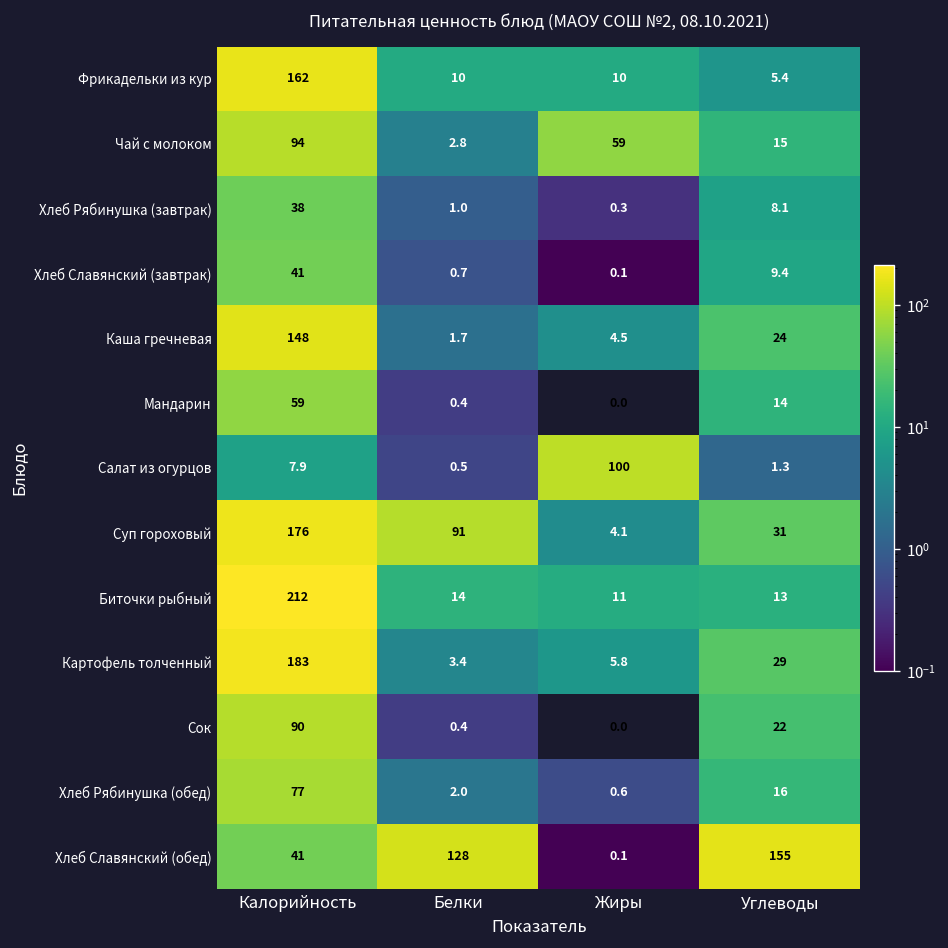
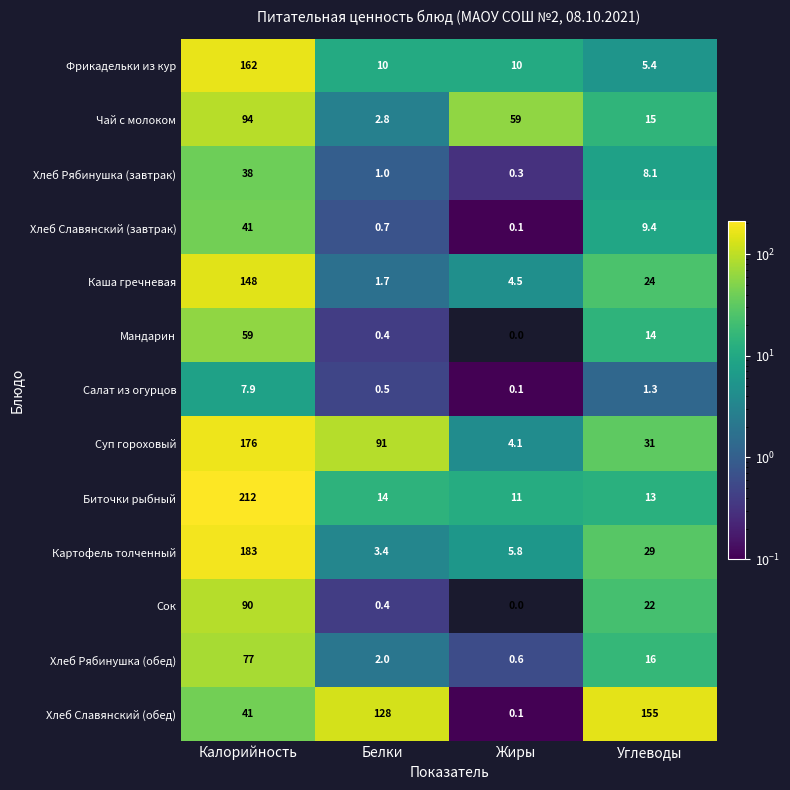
Салат из огурцов, Жиры: 100 -> 0.1
